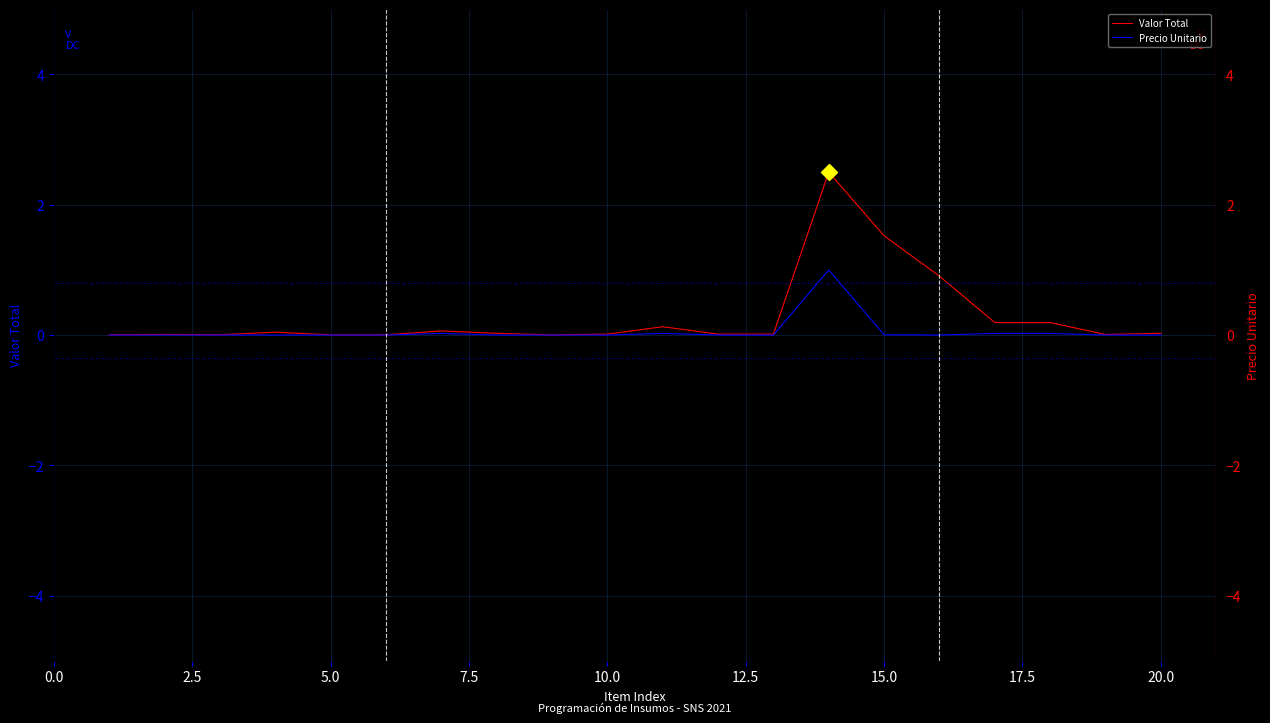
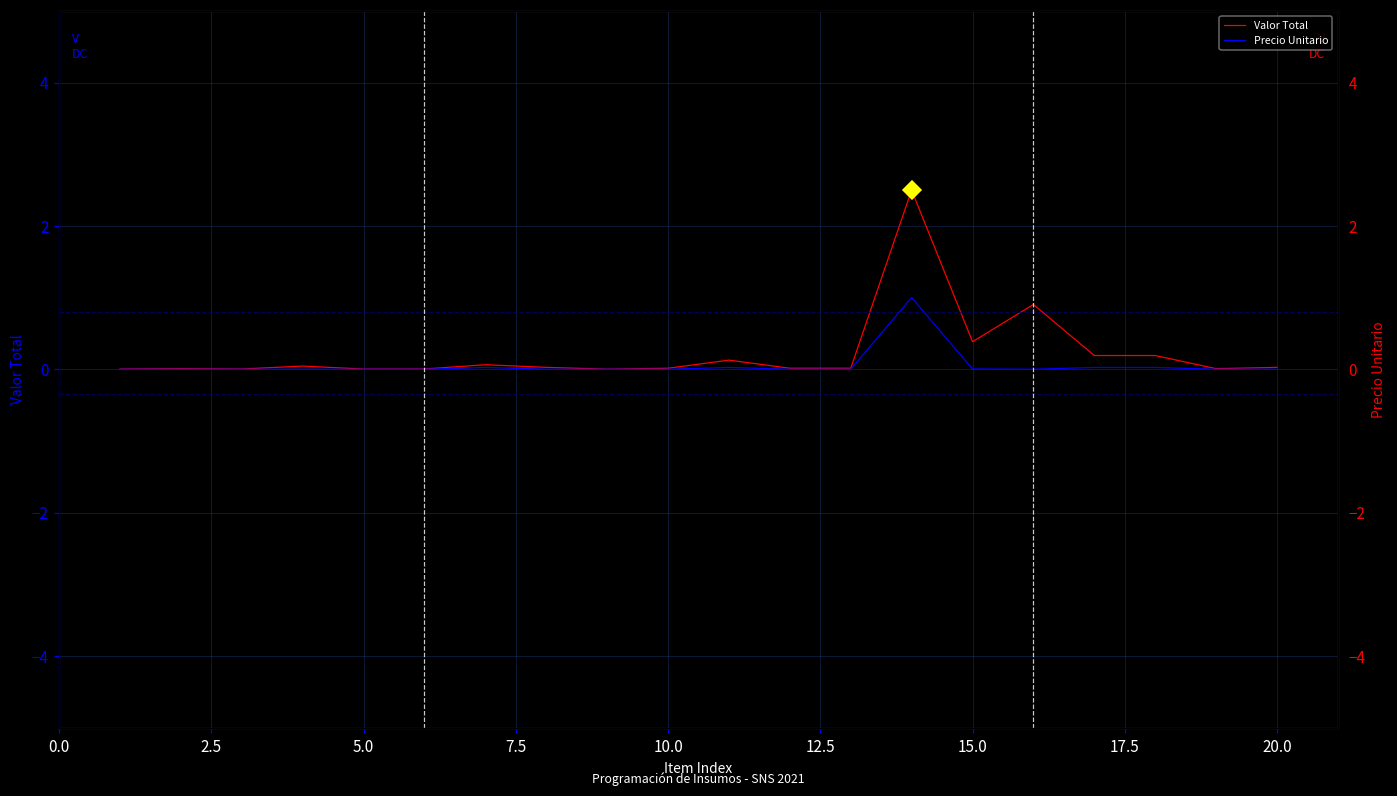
Valor Total, 15.0: 1.5 -> 0.4
